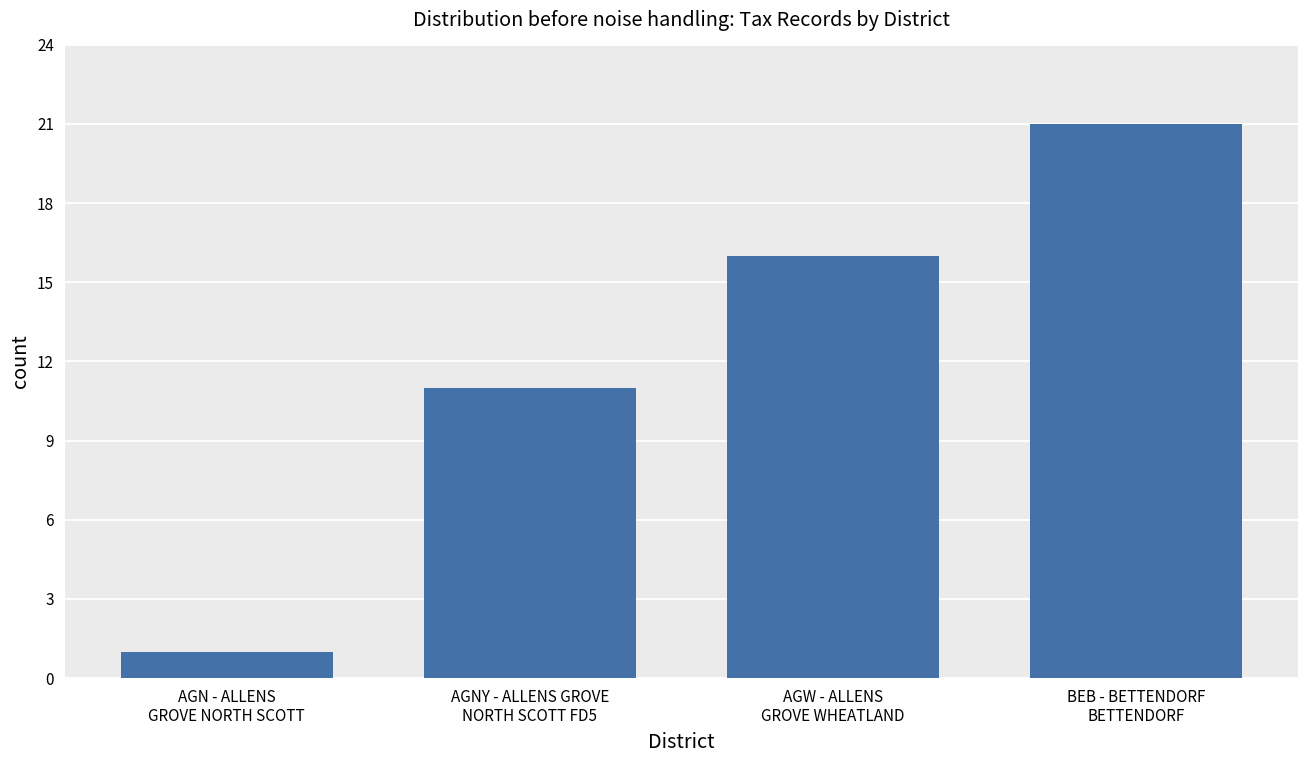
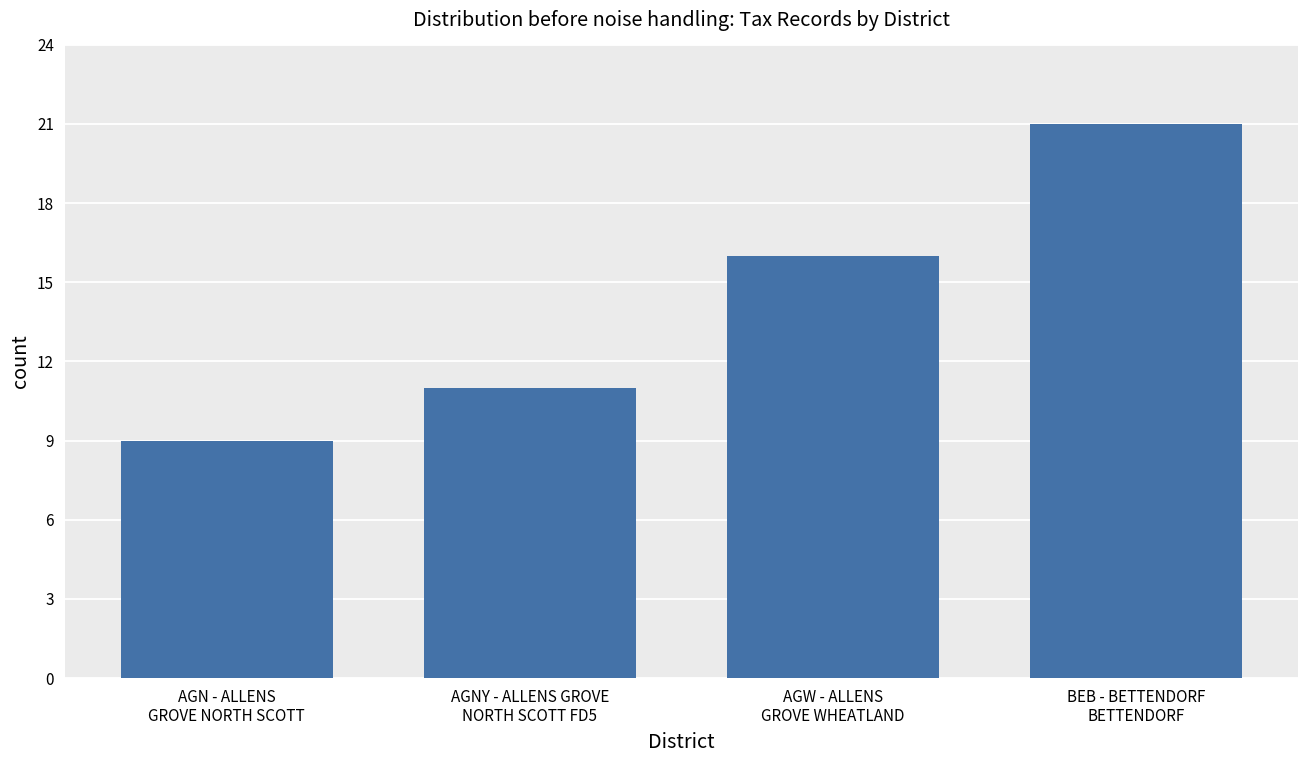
AGN - ALLENS GROVE NORTH SCOTT: 1 -> 9
